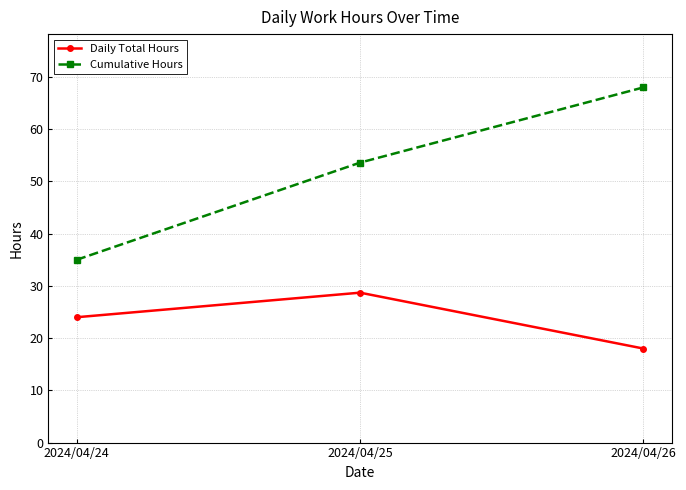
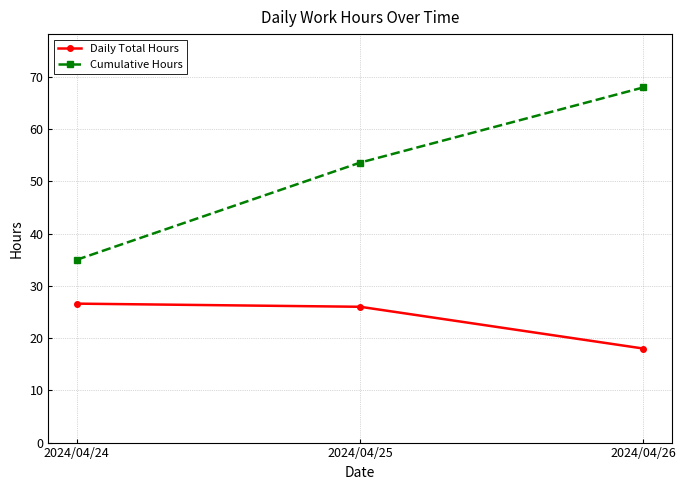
Daily Total Hours, 2024/04/24: 24 -> 27
Daily Total Hours, 2024/04/25: 29 -> 26
